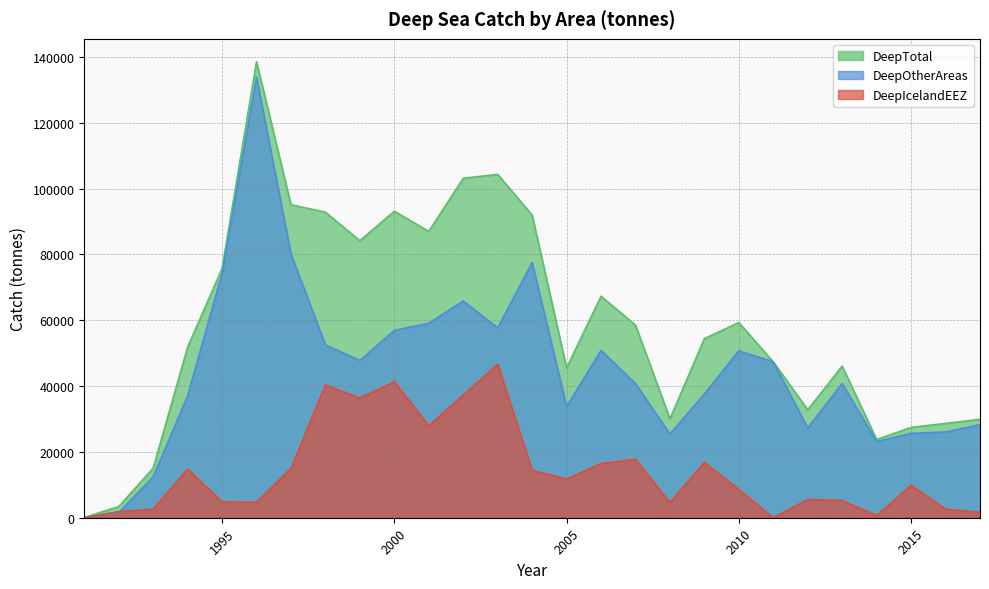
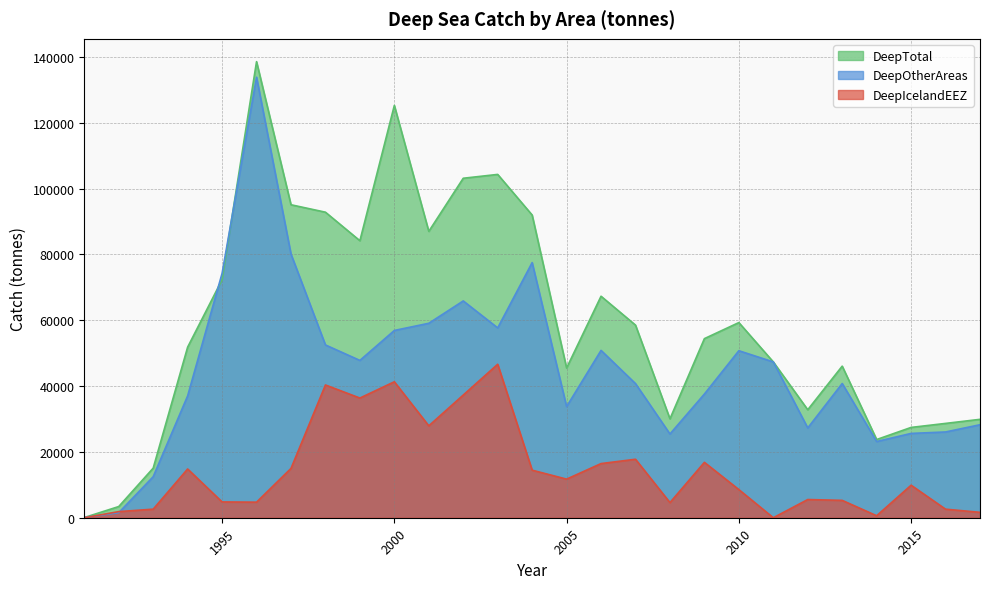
DeepTotal, 1995: 76000 -> 72000
DeepTotal, 2000: 93000 -> 125000
